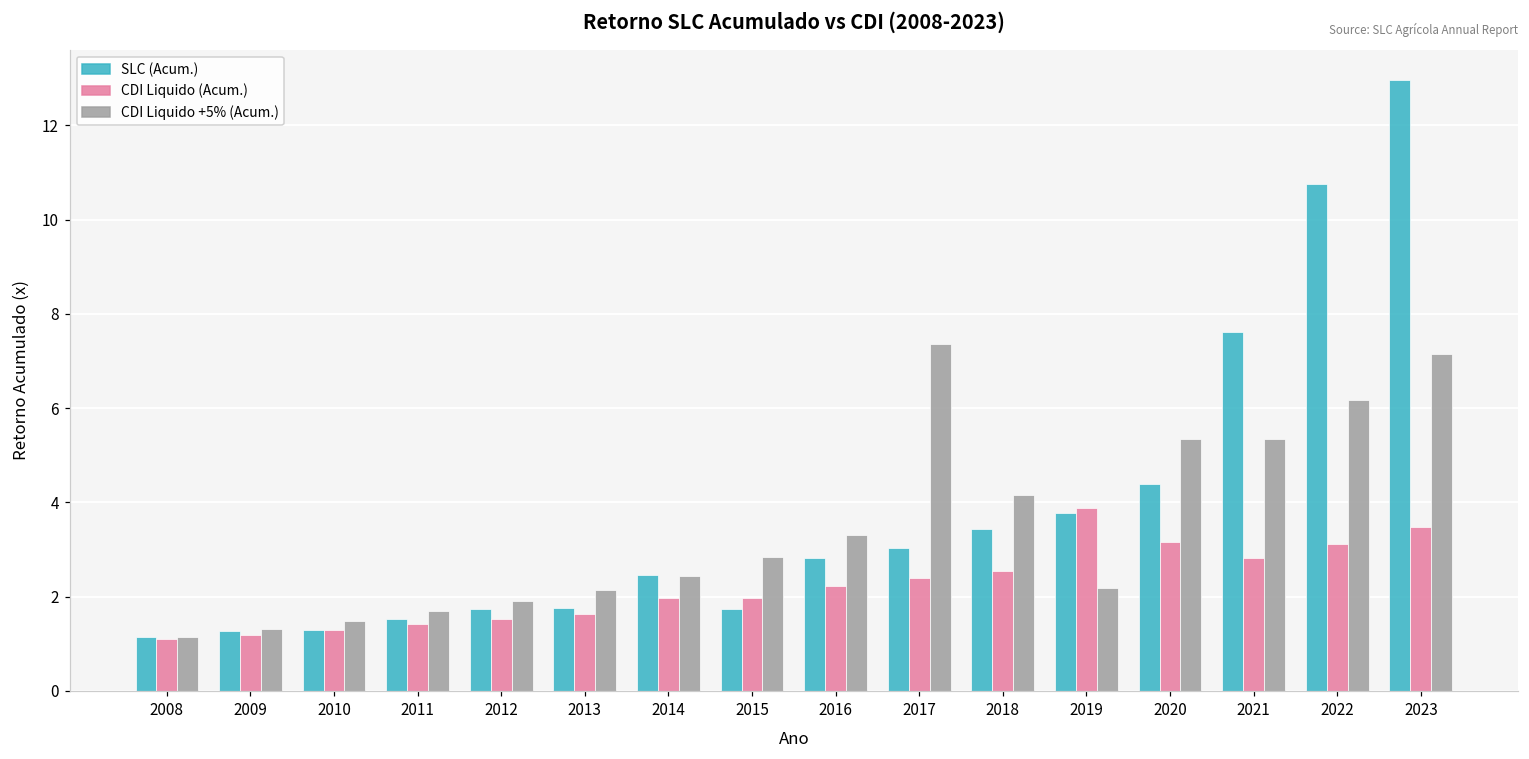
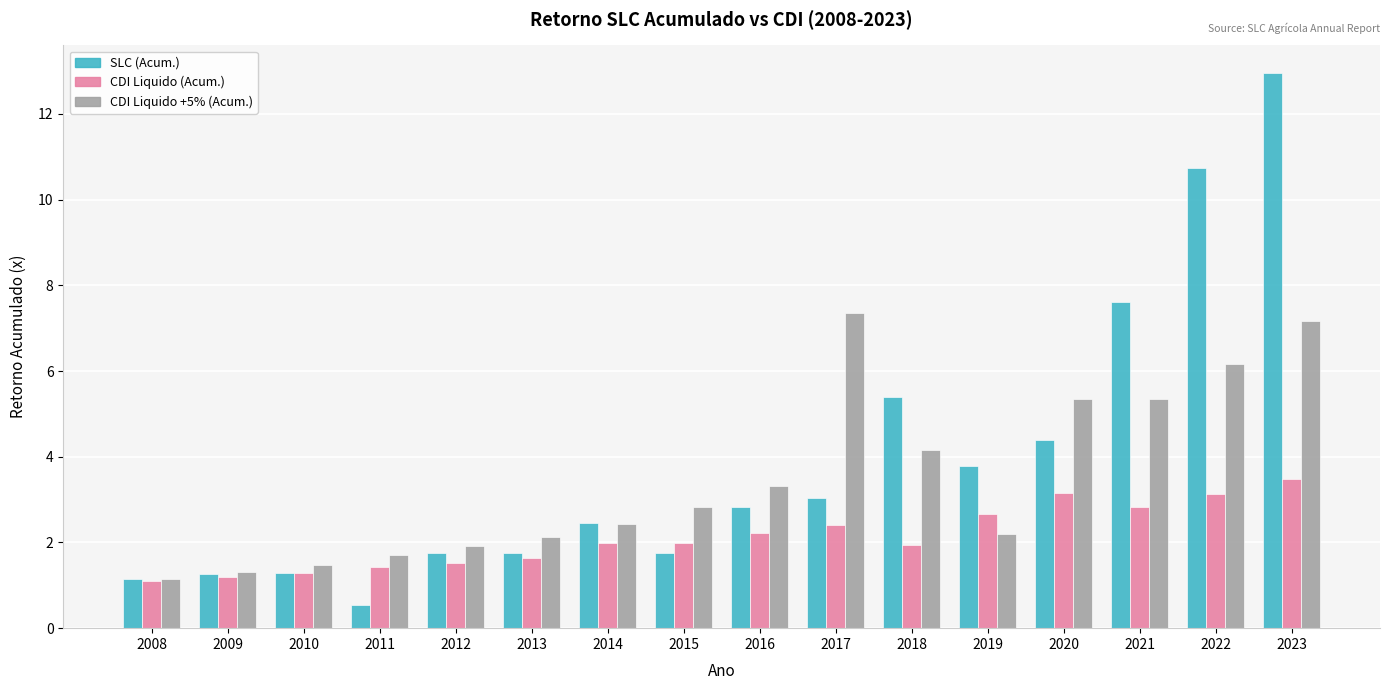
SLC (Acum.), 2011: 1.5 -> 0.5
SLC (Acum.), 2018: 3.4 -> 5.4
CDI Liquido (Acum.), 2018: 2.5 -> 1.9
CDI Liquido (Acum.), 2019: 3.9 -> 2.7
